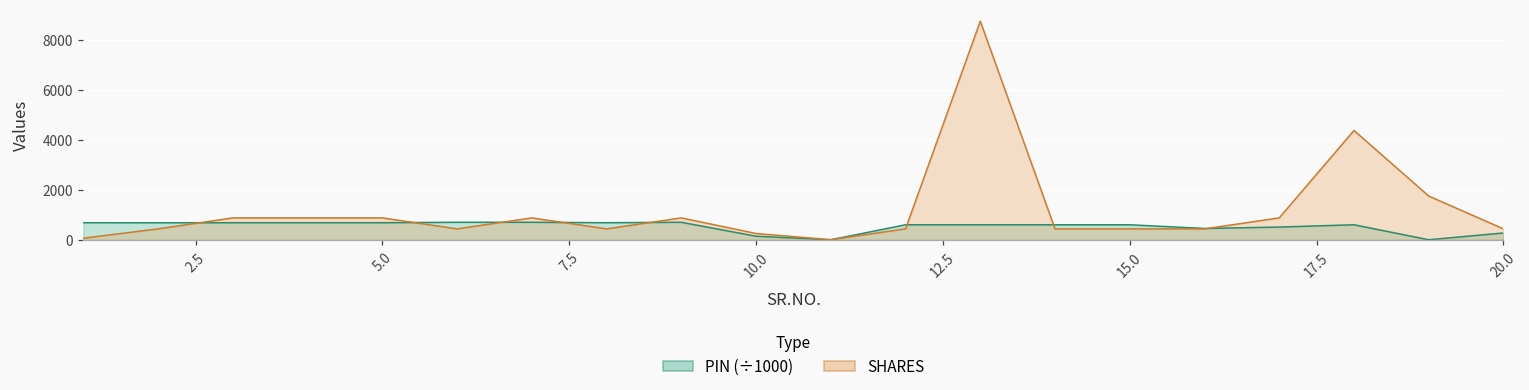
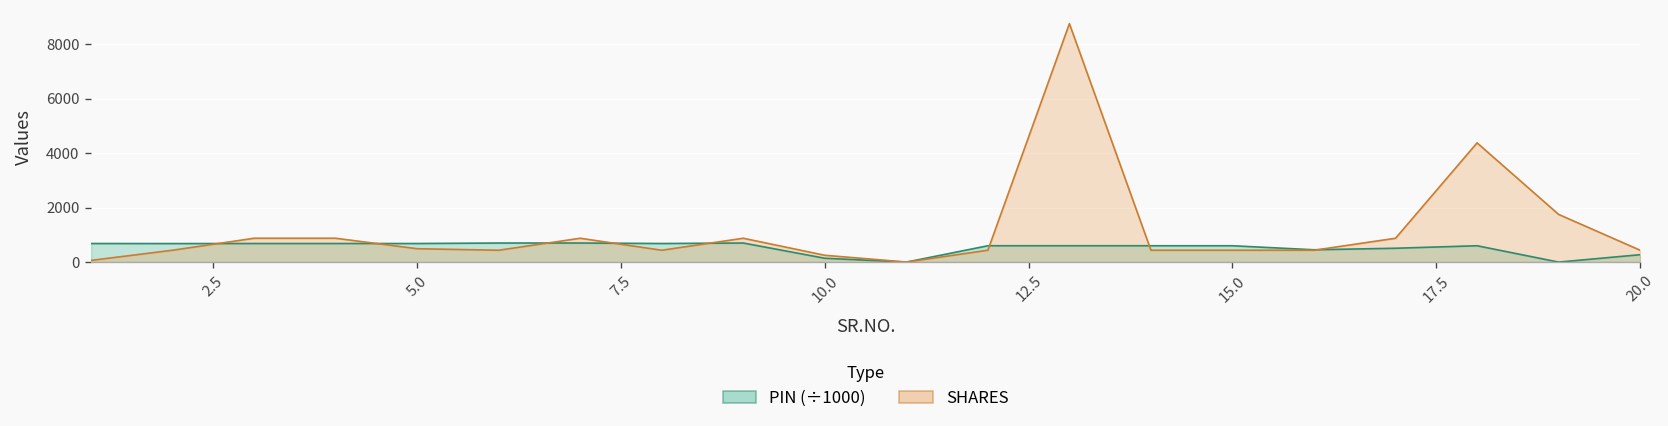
SHARES, 5.0: 900 -> 500
